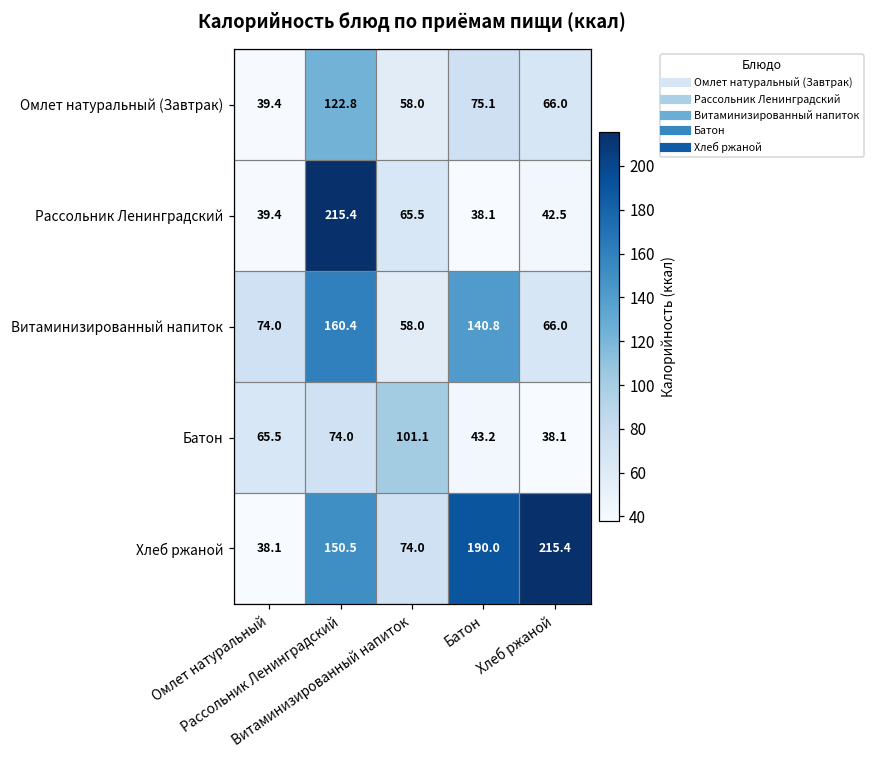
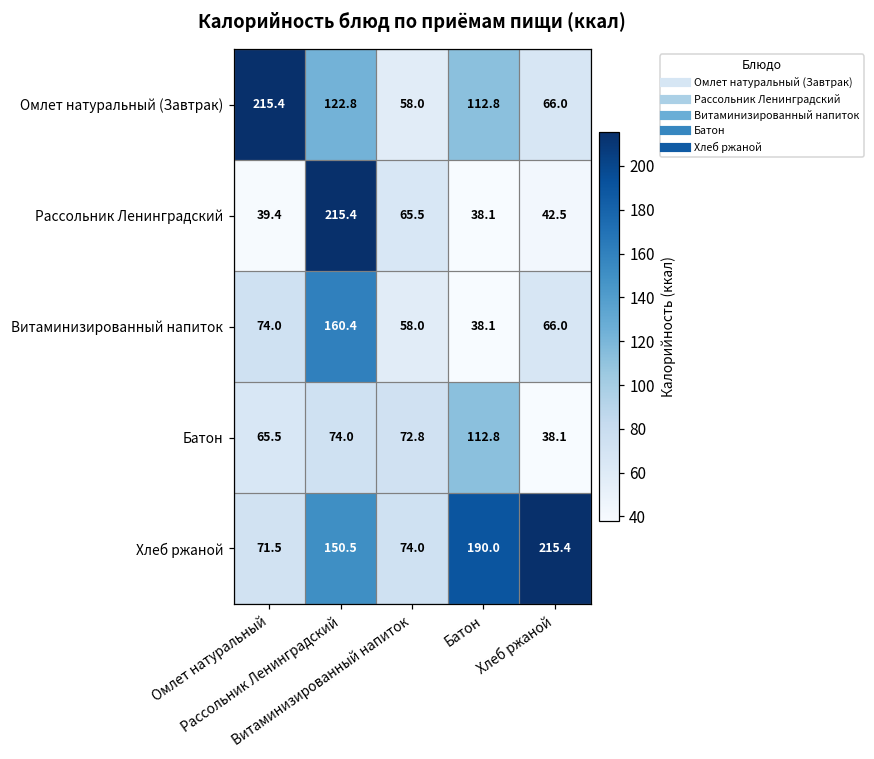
Омлет натуральный (Завтрак), Омлет натуральный: 39.4 -> 215.4
Омлет натуральный (Завтрак), Батон: 75.1 -> 112.8
Витаминизированный напиток, Батон: 140.8 -> 38.1
Батон, Витаминизированный напиток: 101.1 -> 72.8
Батон, Батон: 43.2 -> 112.8
Хлеб ржаной, Омлет натуральный: 38.1 -> 71.5
